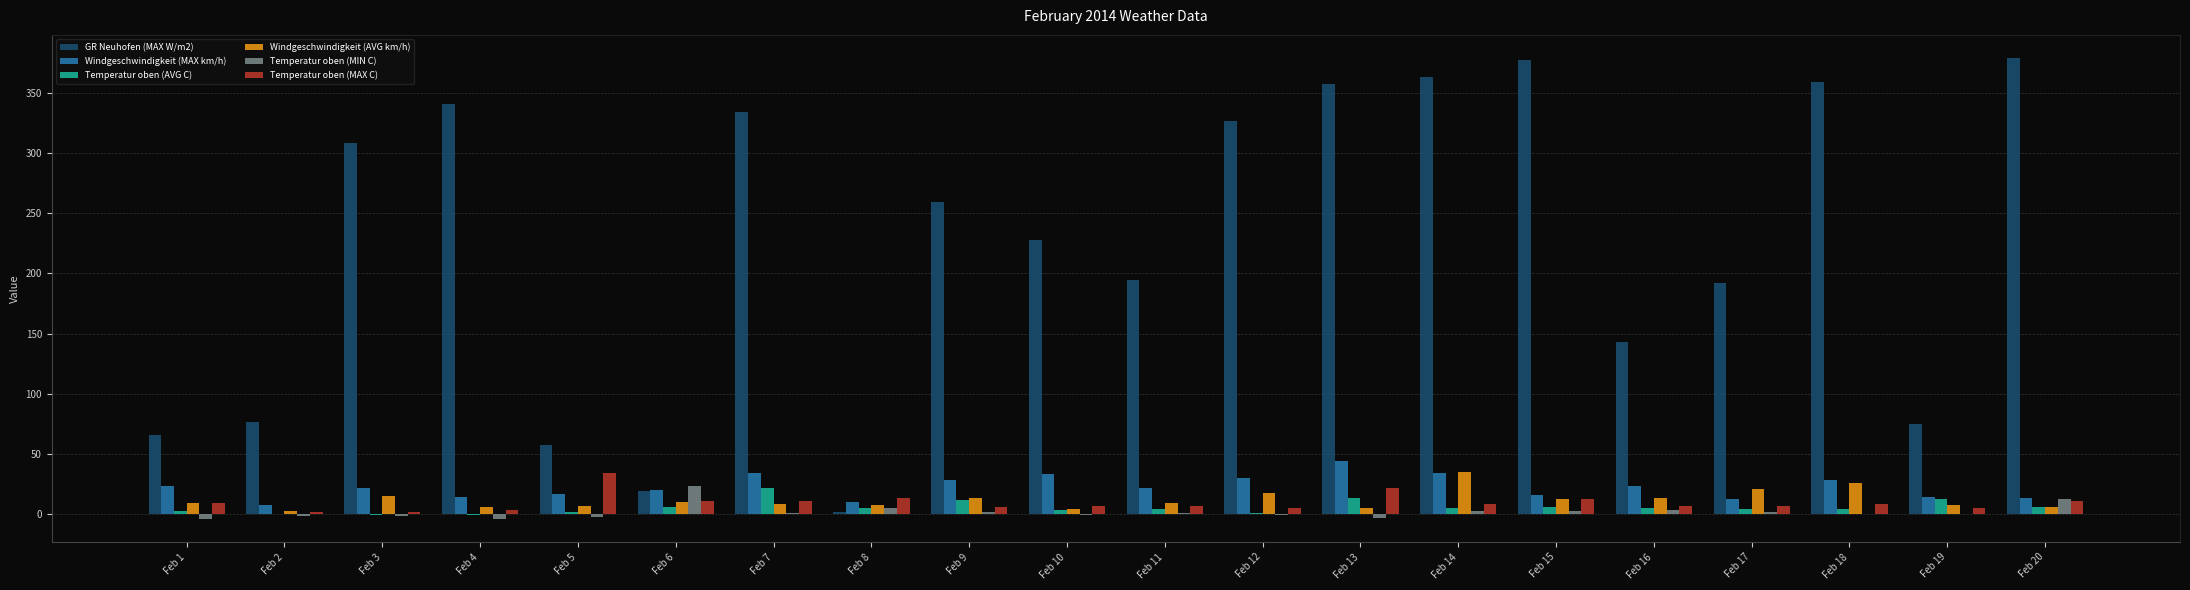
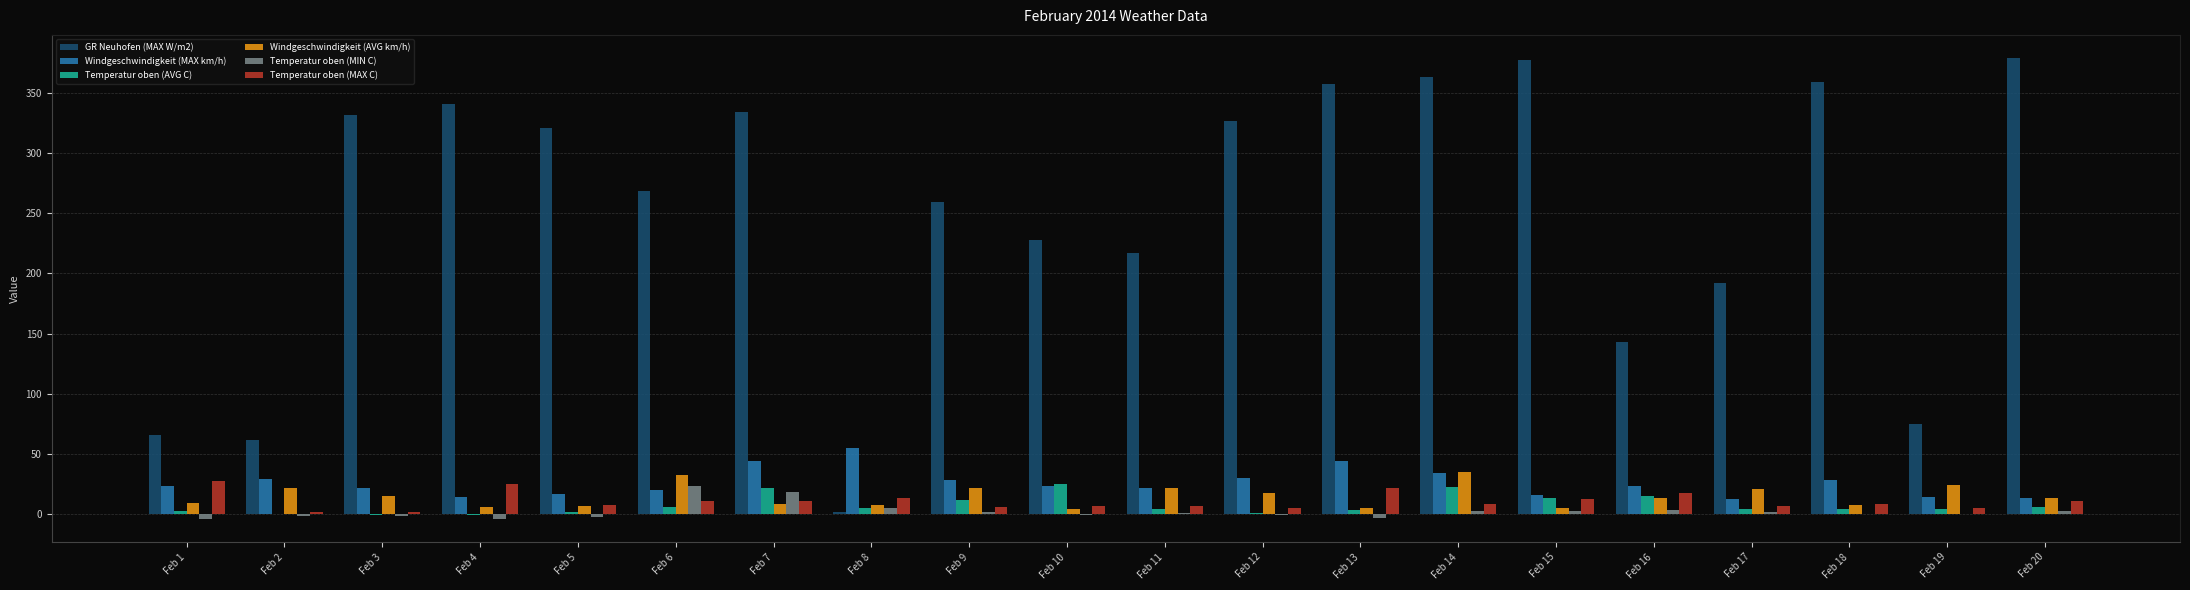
Temperatur oben (MAX C), Feb 1: 9 -> 27
GR Neuhofen (MAX W/m2), Feb 2: 77 -> 61
Windgeschwindigkeit (MAX km/h), Feb 2: 7 -> 29
Windgeschwindigkeit (AVG km/h), Feb 2: 3 -> 21
GR Neuhofen (MAX W/m2), Feb 3: 309 -> 332
Temperatur oben (MAX C), Feb 4: 3 -> 25
GR Neuhofen (MAX W/m2), Feb 5: 57 -> 321
Temperatur oben (MAX C), Feb 5: 34 -> 8
GR Neuhofen (MAX W/m2), Feb 6: 19 -> 269
Windgeschwindigkeit (AVG km/h), Feb 6: 10 -> 32
Windgeschwindigkeit (MAX km/h), Feb 7: 34 -> 44
Temperatur oben (MIN C), Feb 7: 1 -> 18
Windgeschwindigkeit (MAX km/h), Feb 8: 10 -> 55
Windgeschwindigkeit (AVG km/h), Feb 9: 13 -> 21
Windgeschwindigkeit (MAX km/h), Feb 10: 33 -> 23
Temperatur oben (AVG C), Feb 10: 3 -> 25
GR Neuhofen (MAX W/m2), Feb 11: 194 -> 217
Windgeschwindigkeit (AVG km/h), Feb 11: 9 -> 21
Temperatur oben (AVG C), Feb 13: 13 -> 3
Temperatur oben (AVG C), Feb 14: 4 -> 22
Temperatur oben (AVG C), Feb 15: 6 -> 13
Windgeschwindigkeit (AVG km/h), Feb 15: 12 -> 5
Temperatur oben (AVG C), Feb 16: 4 -> 15
Temperatur oben (MAX C), Feb 16: 6 -> 17
Windgeschwindigkeit (AVG km/h), Feb 18: 26 -> 7
Temperatur oben (AVG C), Feb 19: 12 -> 4
Windgeschwindigkeit (AVG km/h), Feb 19: 7 -> 24
Windgeschwindigkeit (AVG km/h), Feb 20: 6 -> 13
Temperatur oben (MIN C), Feb 20: 12 -> 3
